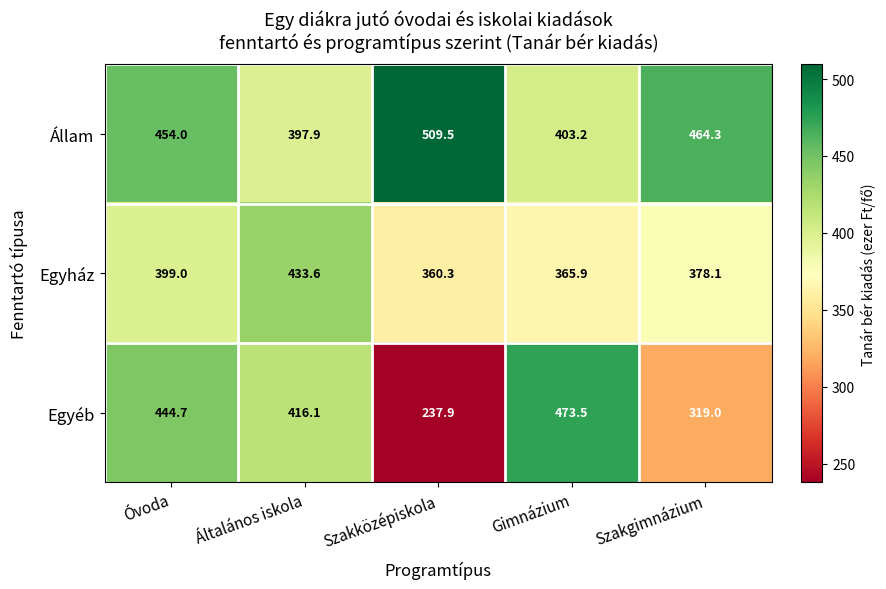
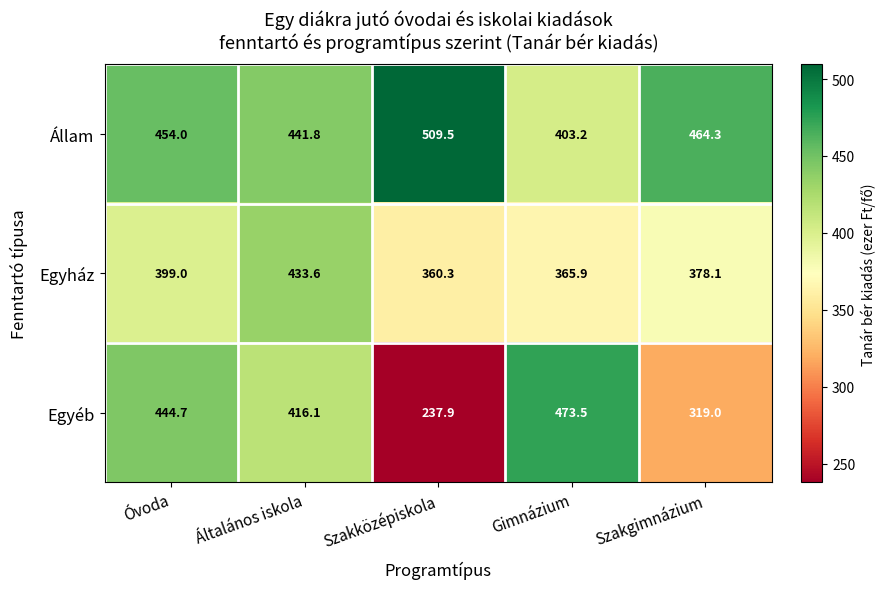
Állam, Általános iskola: 397.9 -> 441.8
